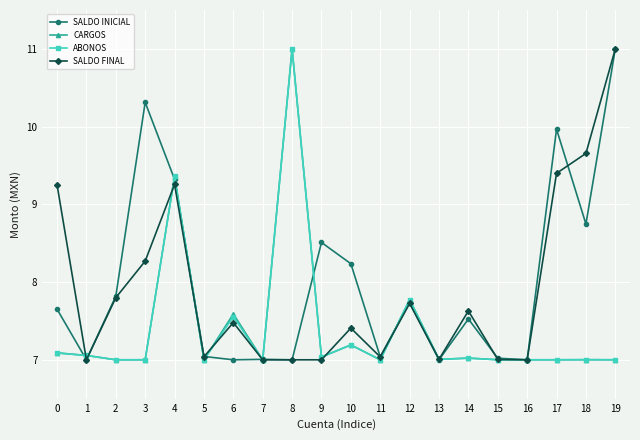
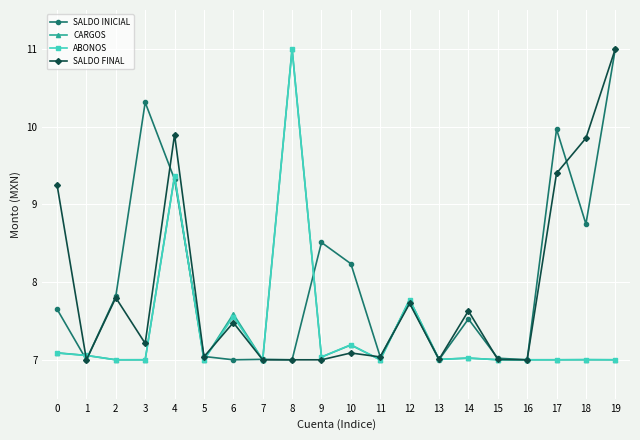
SALDO FINAL, 3: 8.3 -> 7.2
SALDO FINAL, 4: 9.3 -> 9.9
SALDO FINAL, 10: 7.4 -> 7.1
SALDO FINAL, 18: 9.7 -> 9.9
